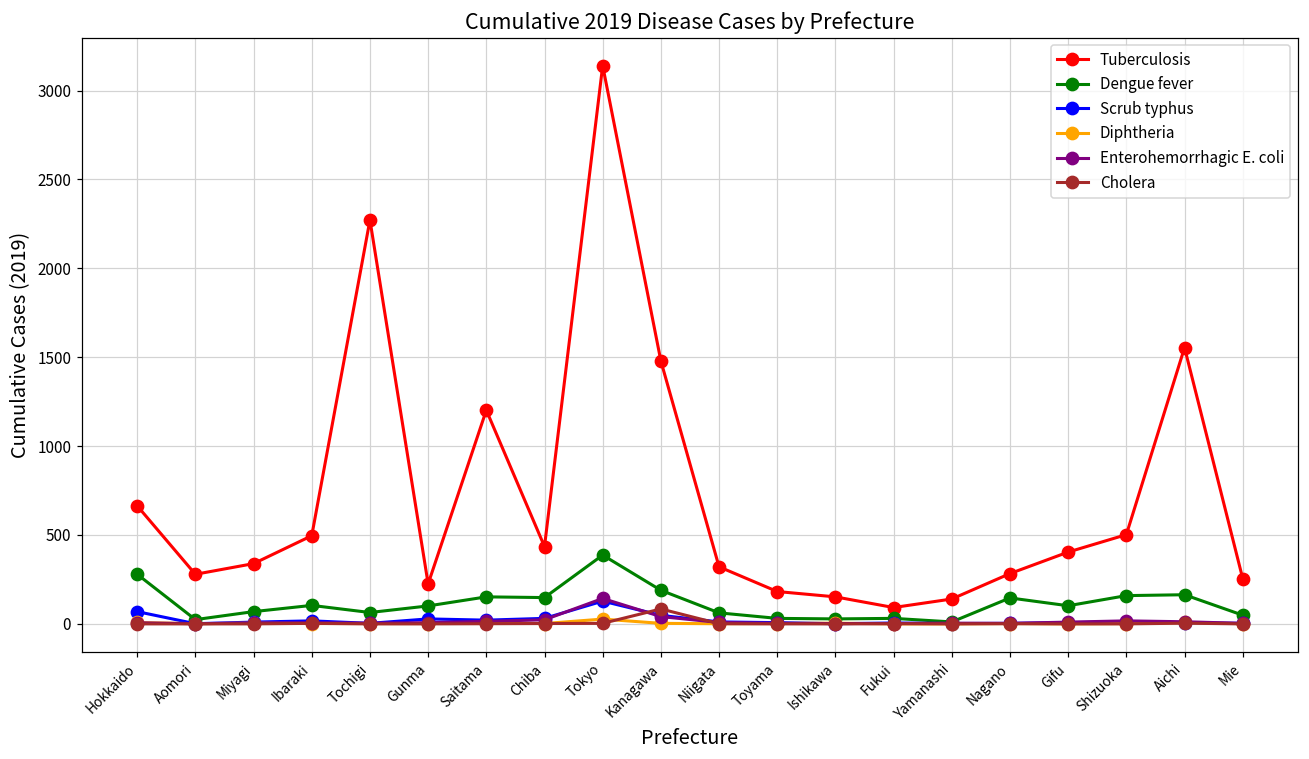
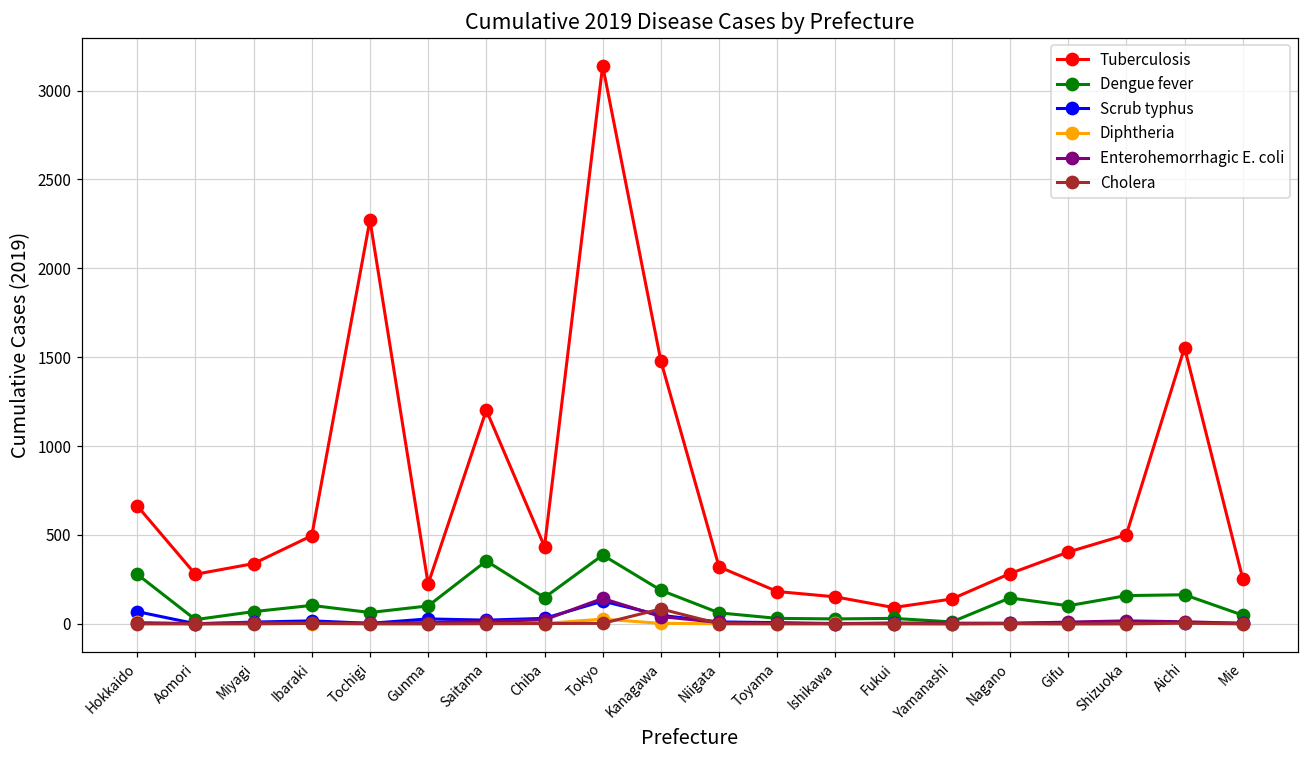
Dengue fever, Saitama: 150 -> 350
